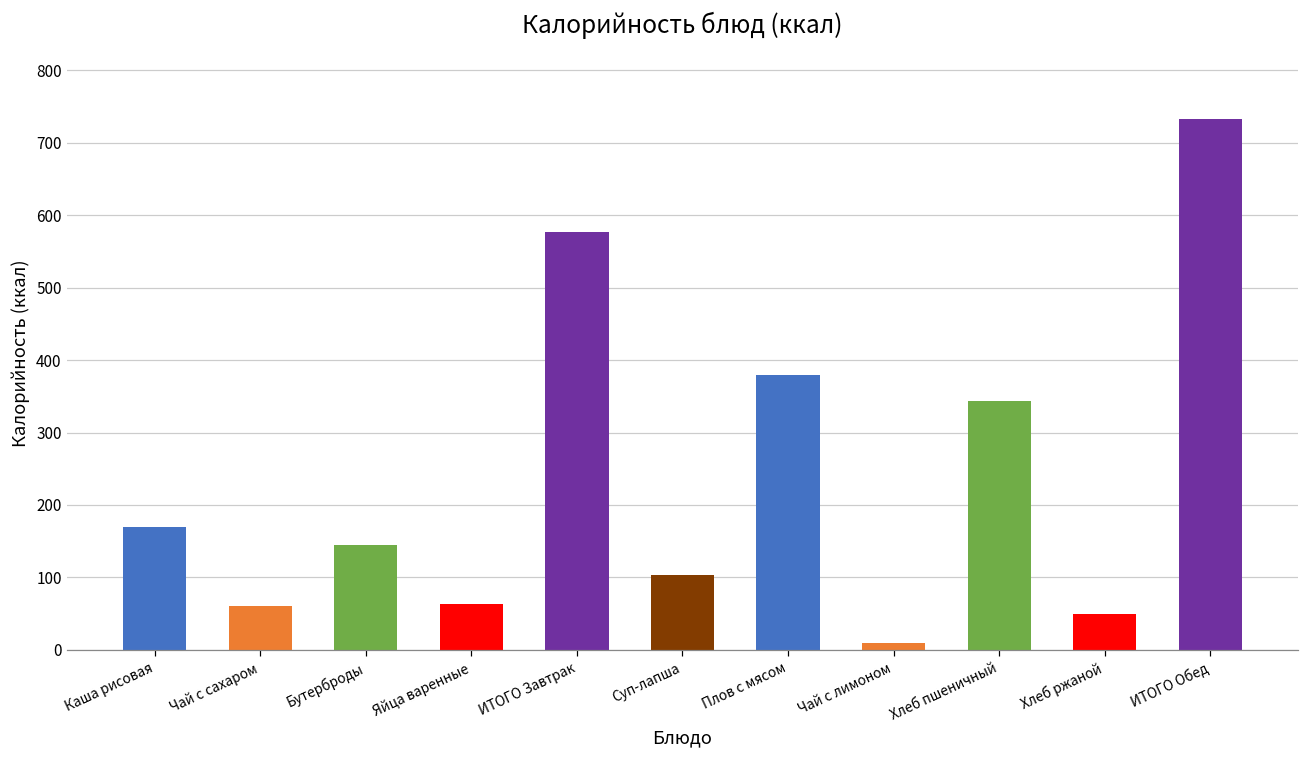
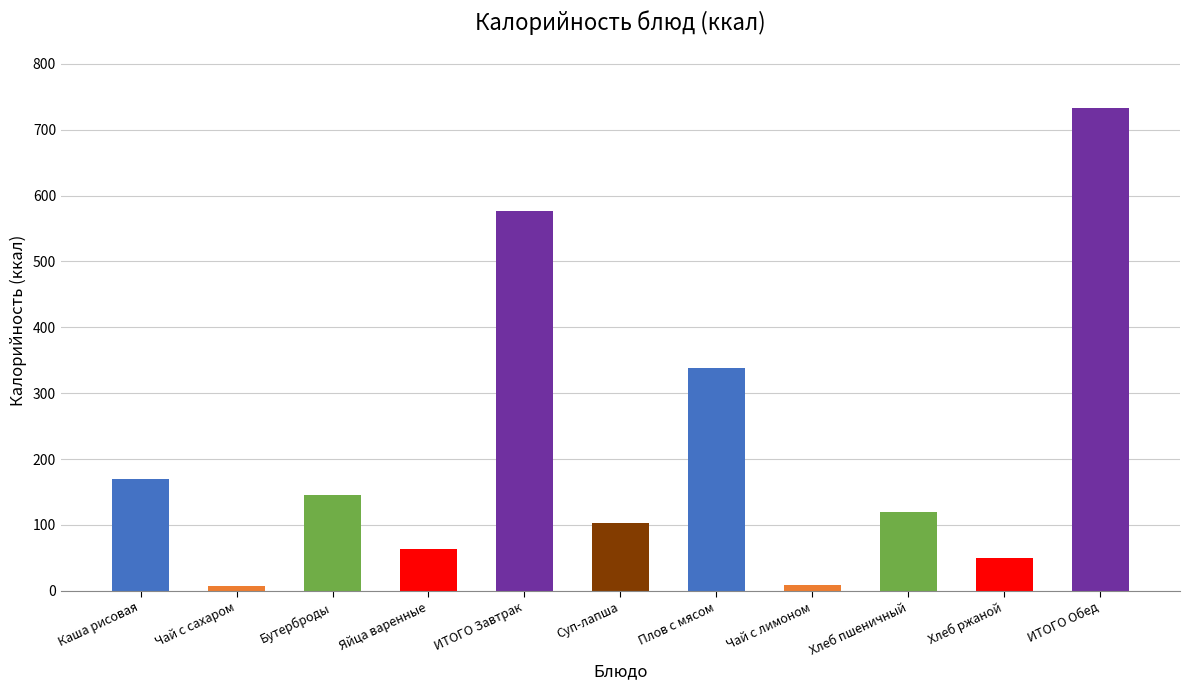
Чай с сахаром: 60 -> 10
Плов с мясом: 380 -> 340
Хлеб пшеничный: 340 -> 120
